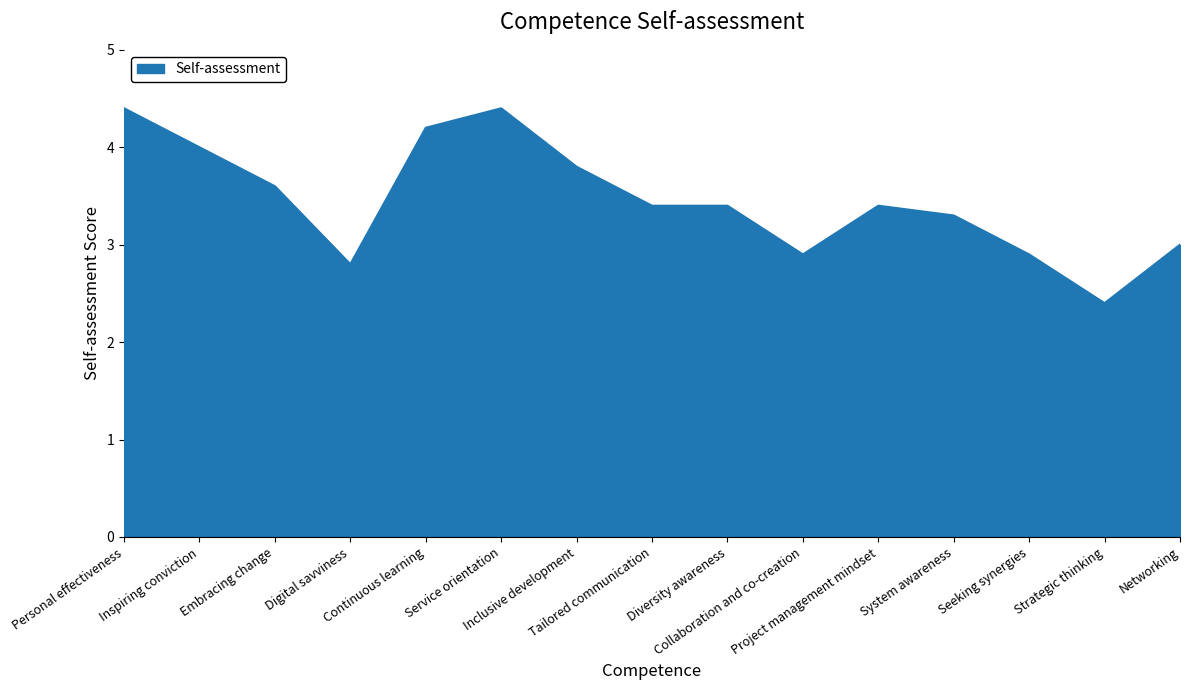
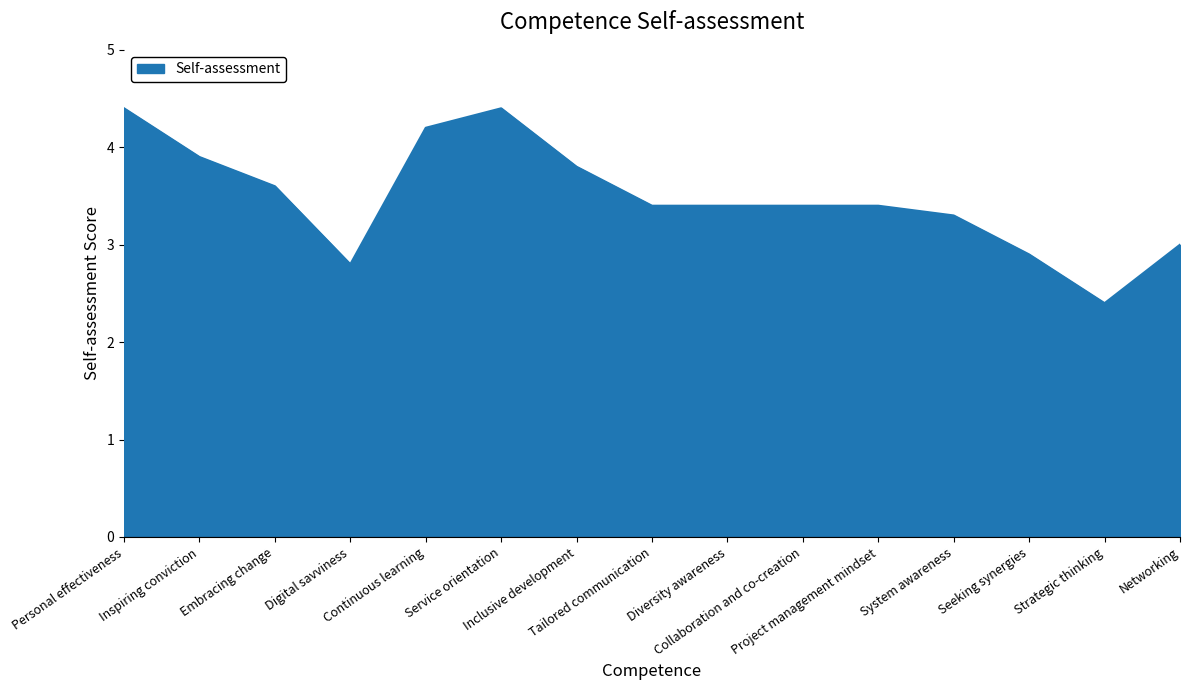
Inspiring conviction: 4.0 -> 3.9
Collaboration and co-creation: 2.9 -> 3.4
